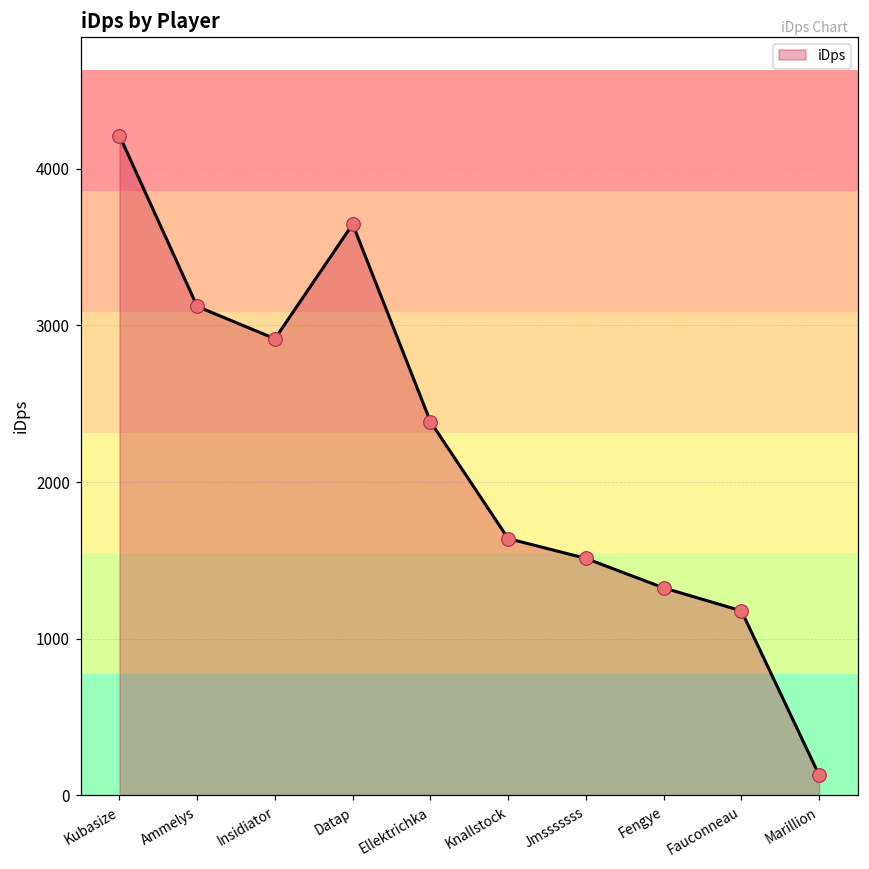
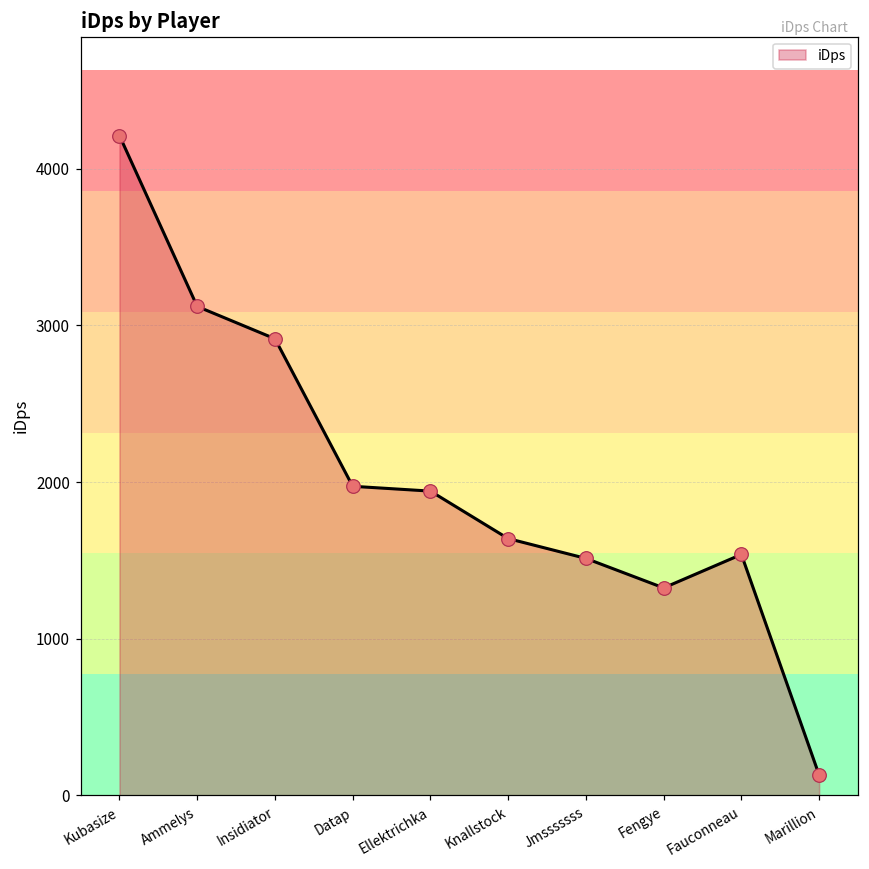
Datap: 3650 -> 1970
Ellektrichka: 2390 -> 1940
Fauconneau: 1180 -> 1540
